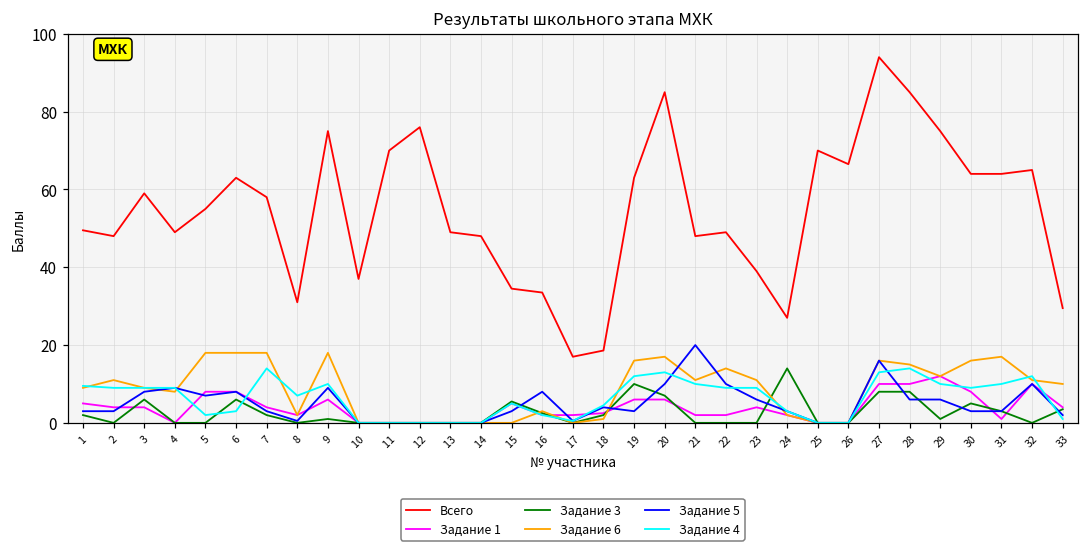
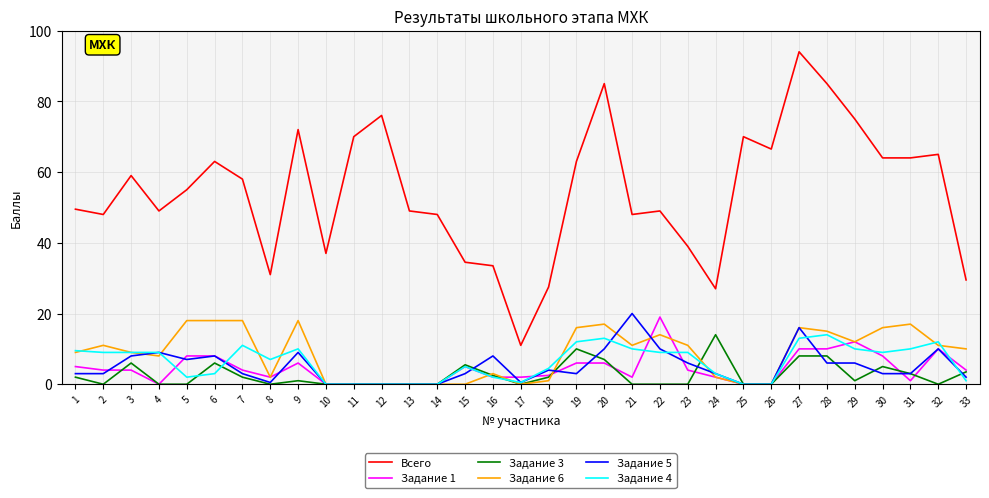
Задание 4, 7: 14 -> 11
Всего, 9: 75 -> 72
Всего, 17: 17 -> 11
Всего, 18: 19 -> 28
Задание 1, 22: 2 -> 19
